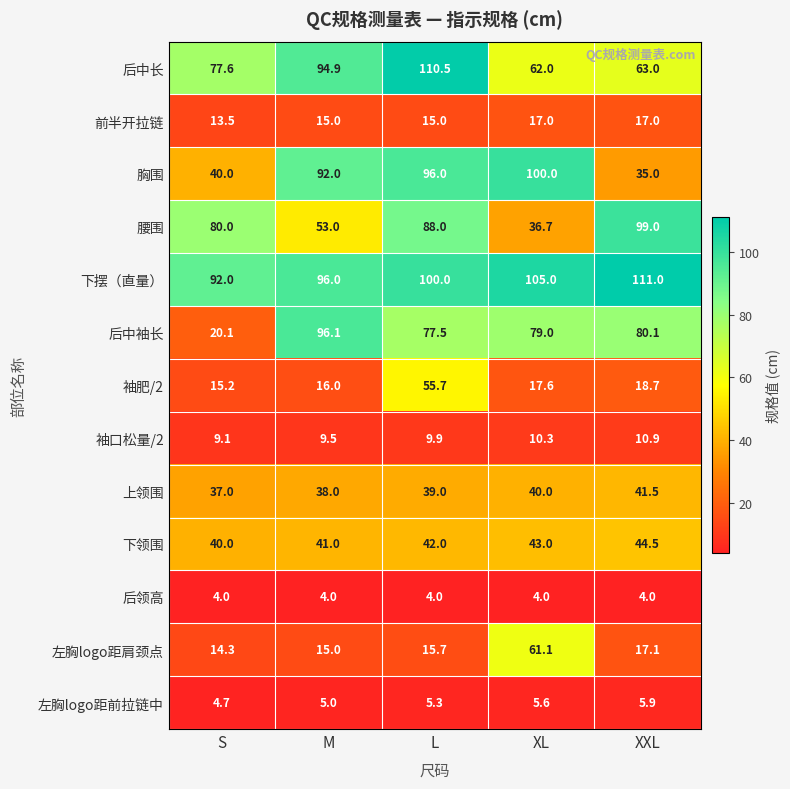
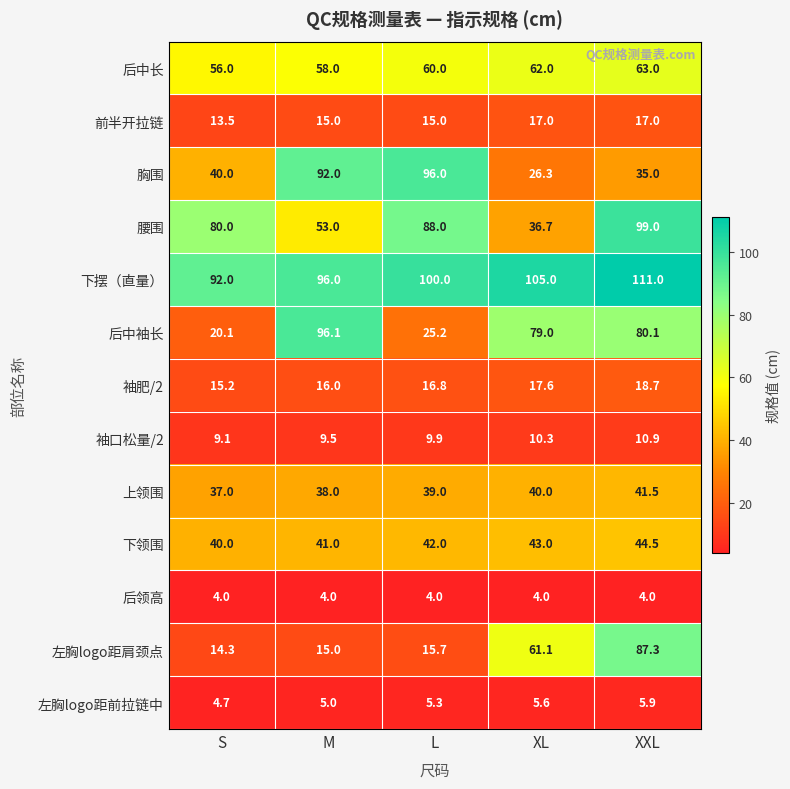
后中长, S: 77.6 -> 56.0
后中长, M: 94.9 -> 58.0
后中长, L: 110.5 -> 60.0
胸围, XL: 100.0 -> 26.3
后中袖长, L: 77.5 -> 25.2
袖肥/2, L: 55.7 -> 16.8
左胸logo距肩颈点, XXL: 17.1 -> 87.3
